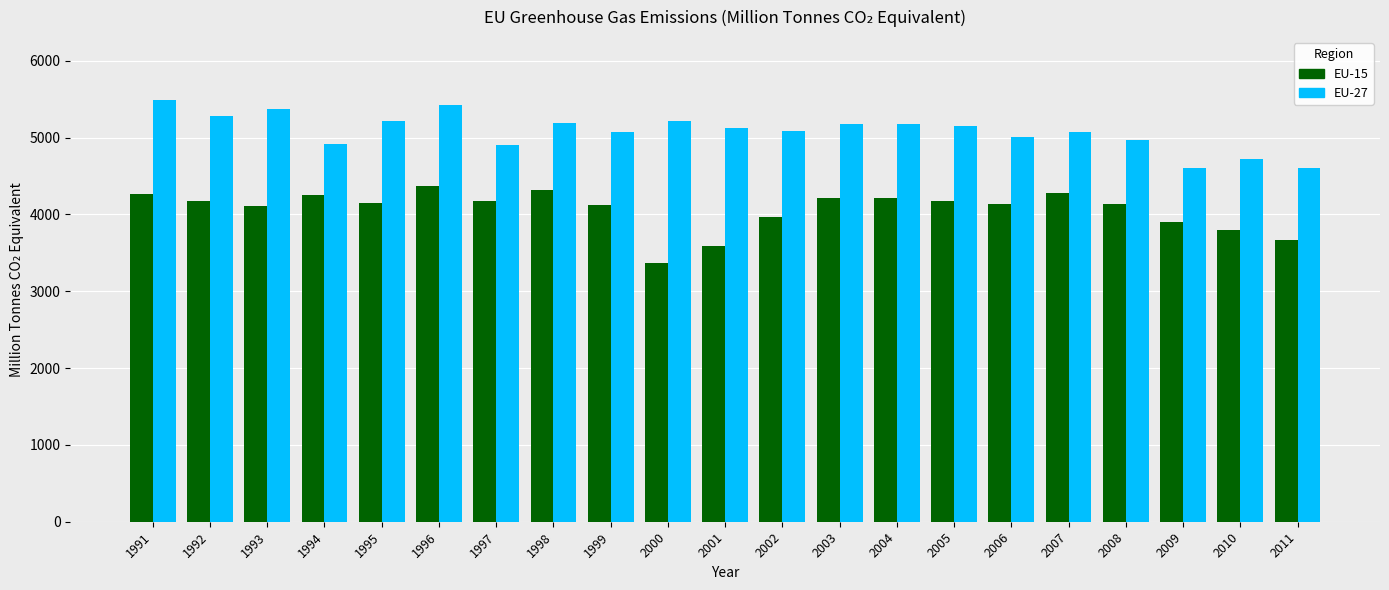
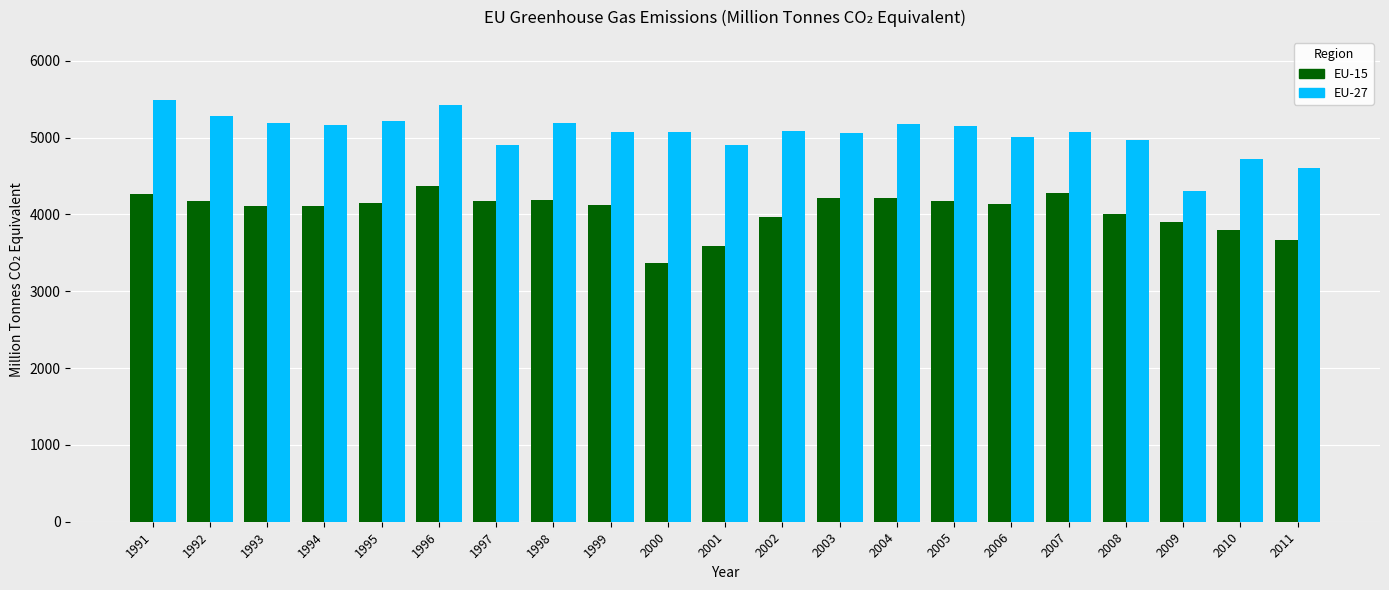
EU-27, 1993: 5400 -> 5200
EU-15, 1994: 4200 -> 4100
EU-27, 1994: 4900 -> 5200
EU-15, 1998: 4300 -> 4200
EU-27, 2000: 5200 -> 5100
EU-27, 2001: 5100 -> 4900
EU-27, 2003: 5200 -> 5100
EU-15, 2008: 4100 -> 4000
EU-27, 2009: 4600 -> 4300
